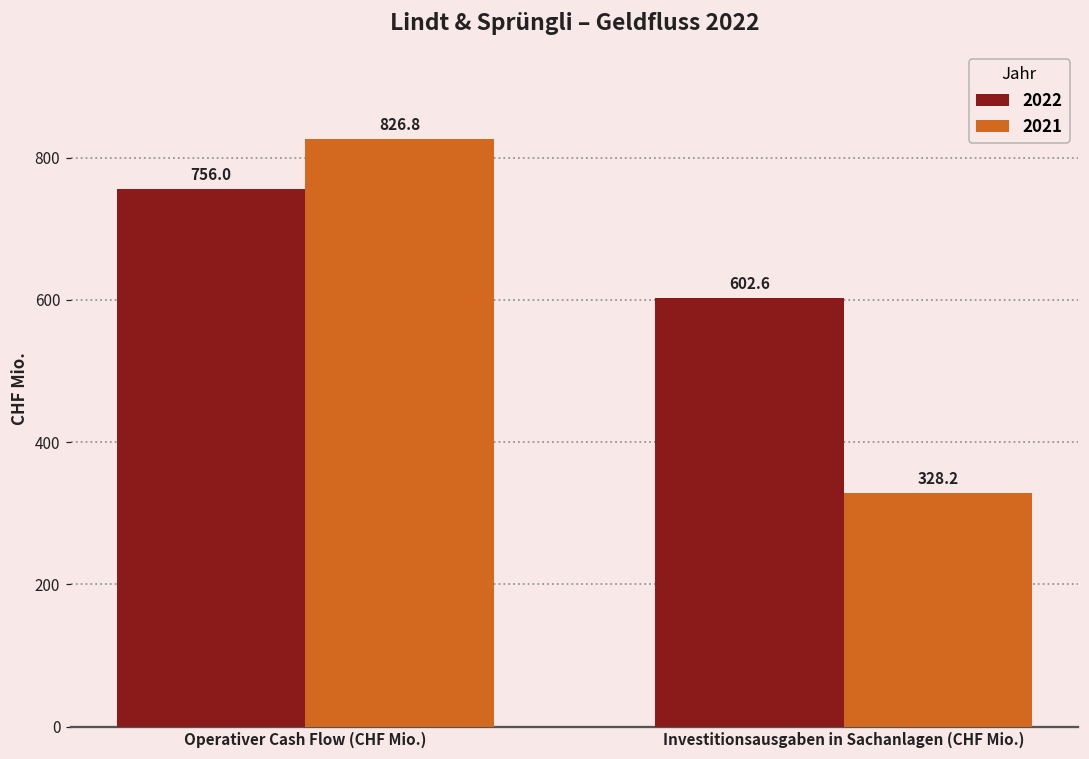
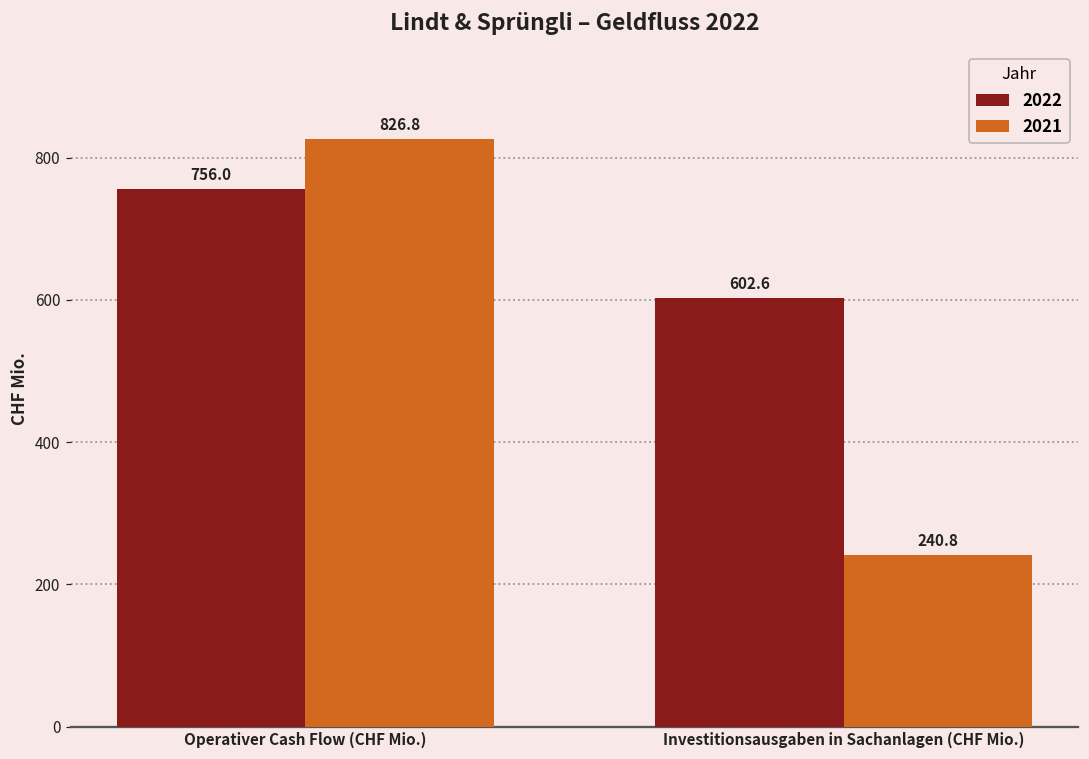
2021, Investitionsausgaben in Sachanlagen (CHF Mio.): 328.2 -> 240.8
